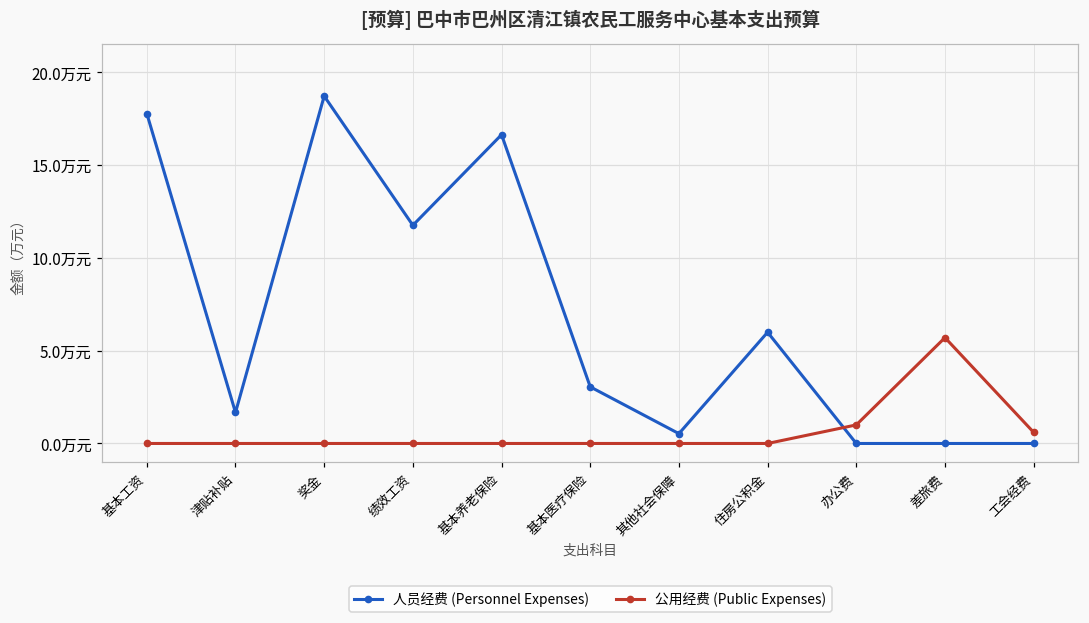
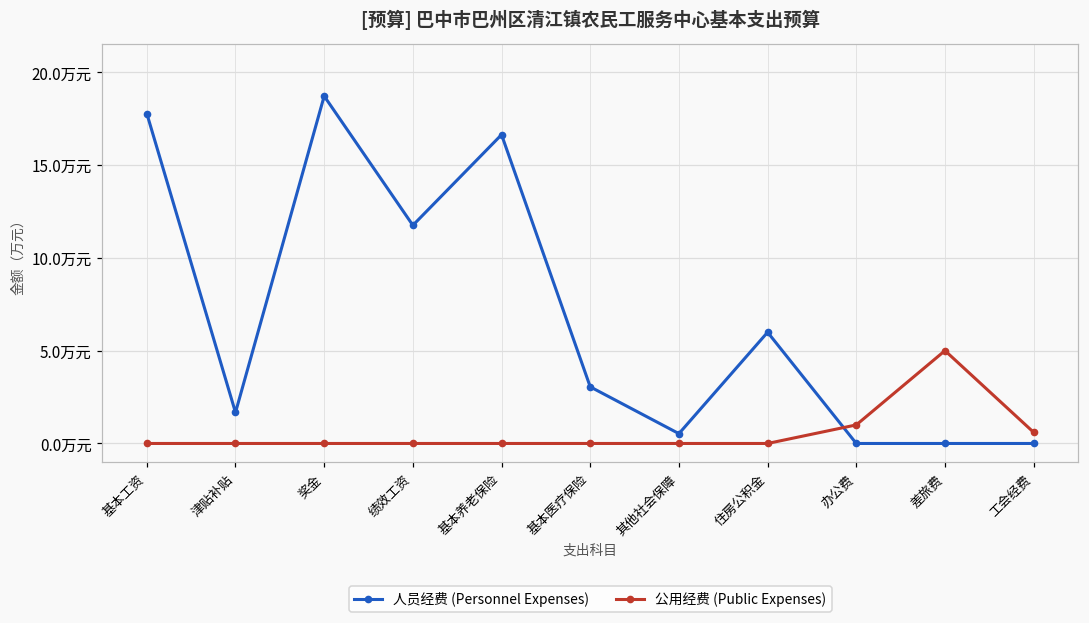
公用经费 (Public Expenses), 差旅费: 5.7万元 -> 5.0万元
